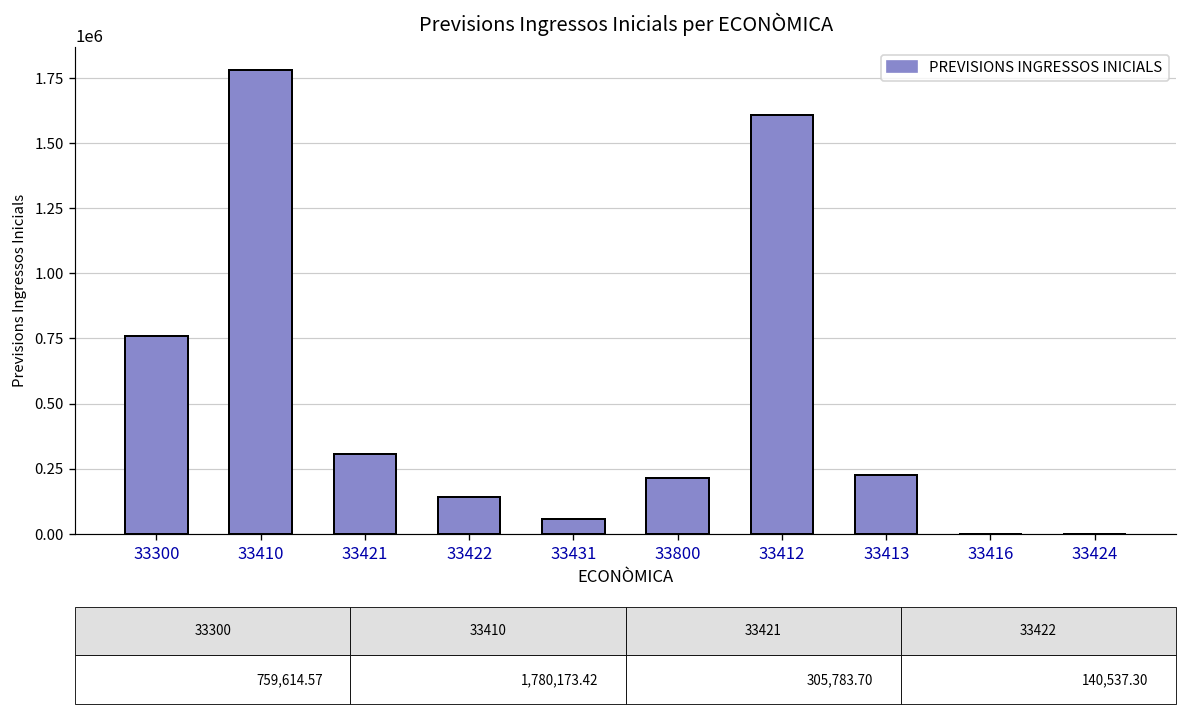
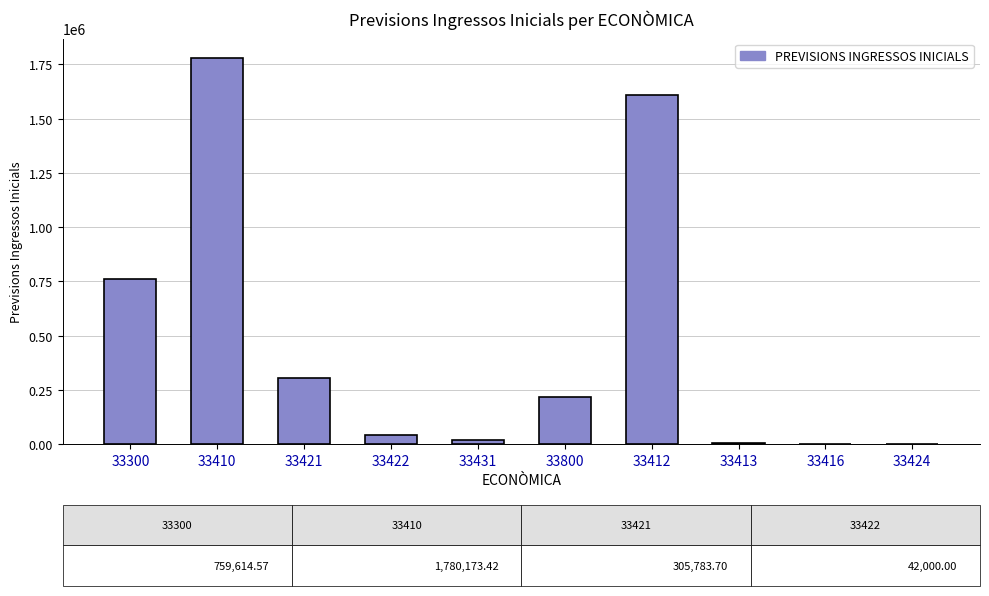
33422: 140,537.30 -> 42,000.00
33431: 60000 -> 20000
33413: 230000 -> 0
